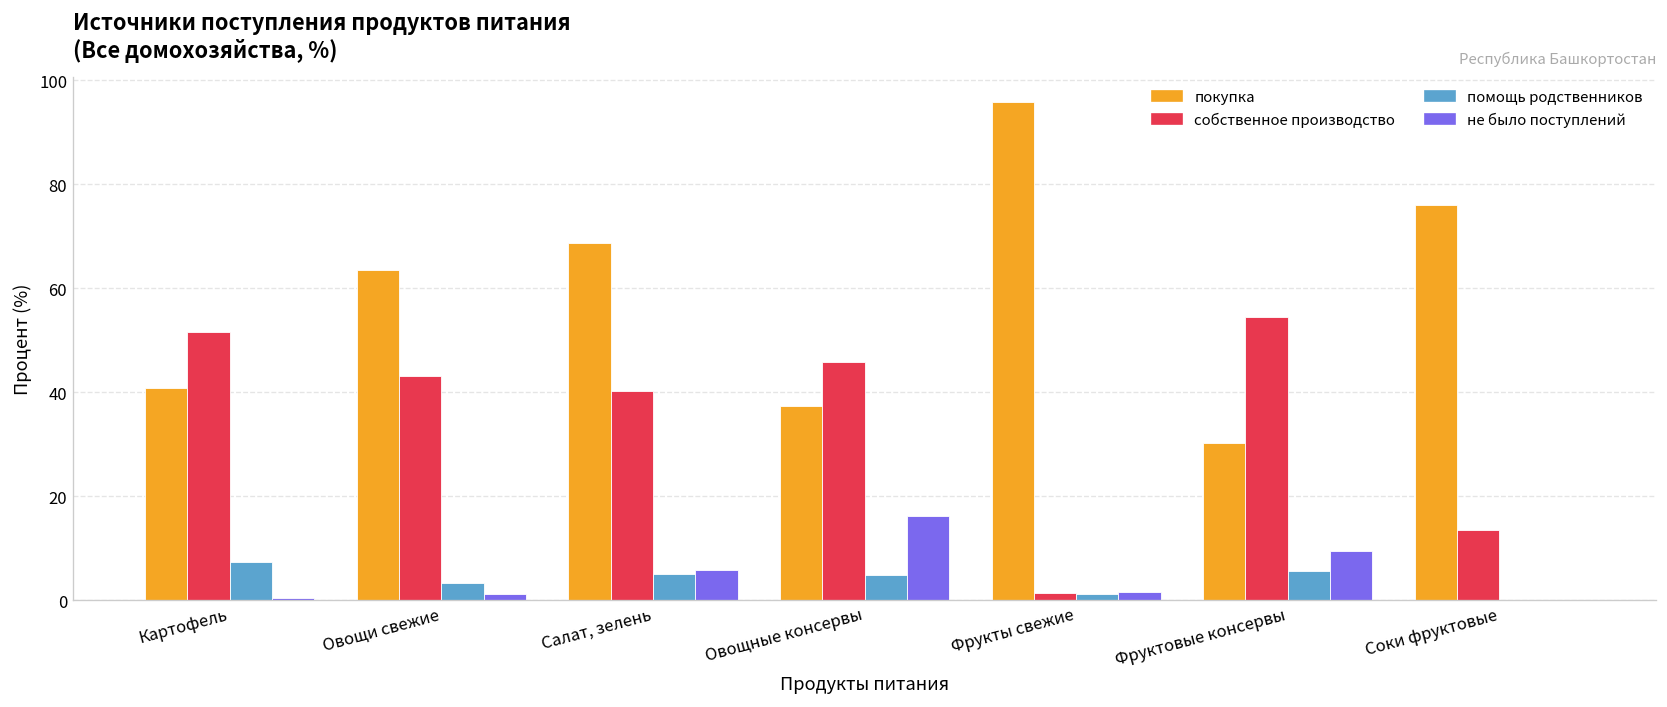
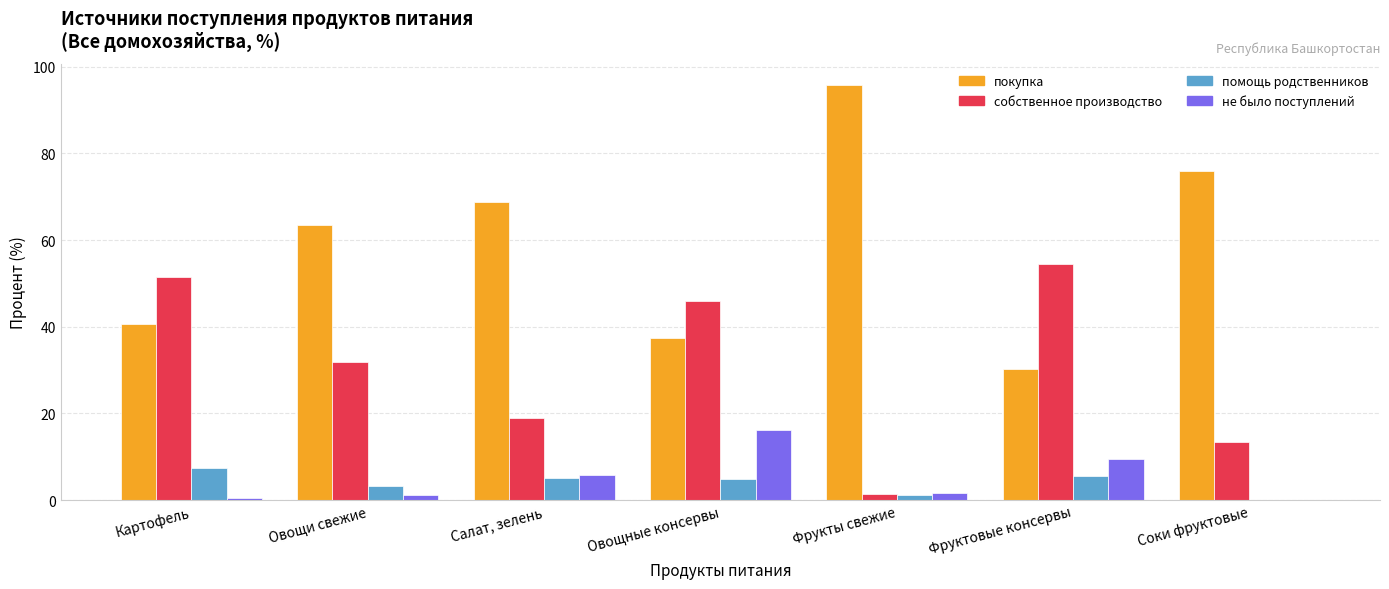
собственное производство, Овощи свежие: 43 -> 32
собственное производство, Салат, зелень: 40 -> 19
